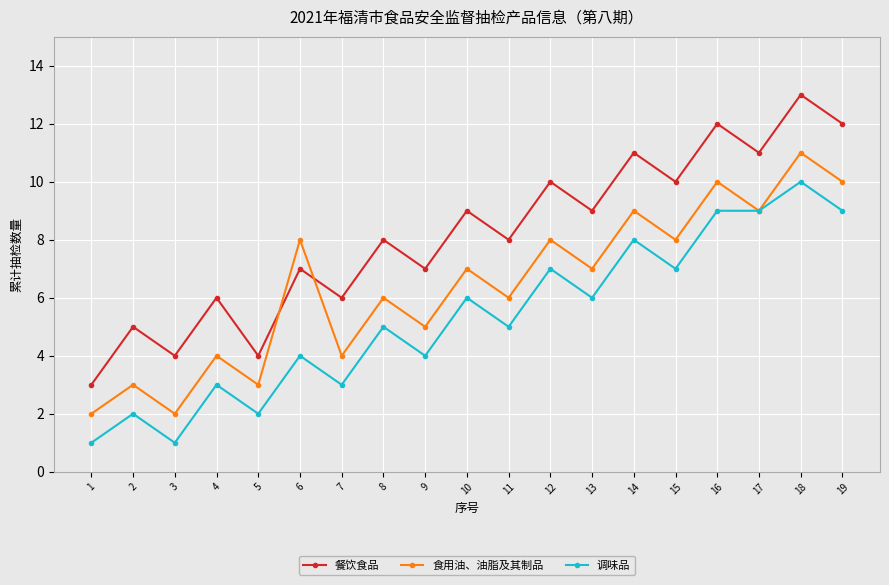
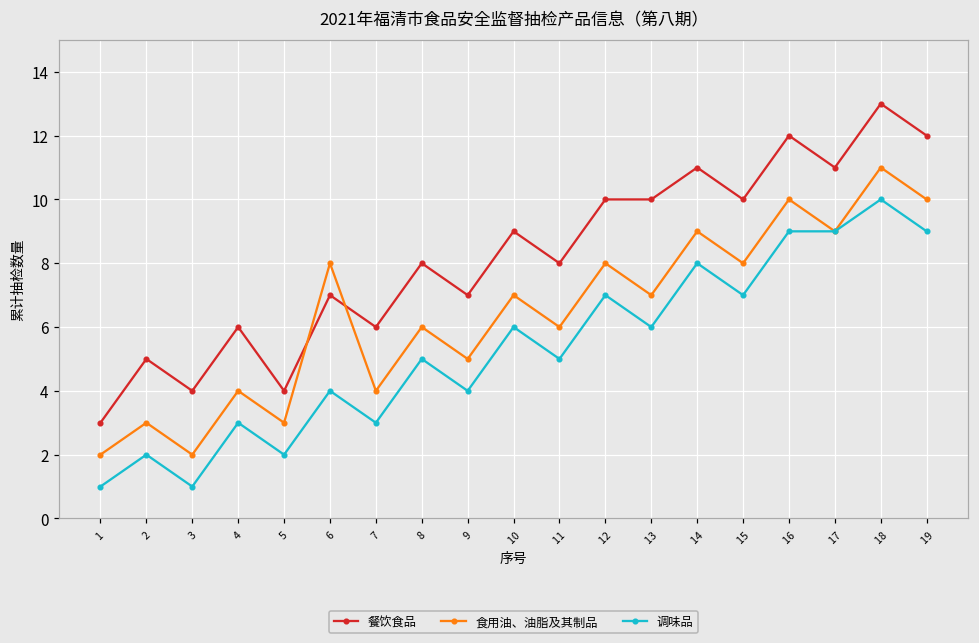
餐饮食品, 13: 9 -> 10
